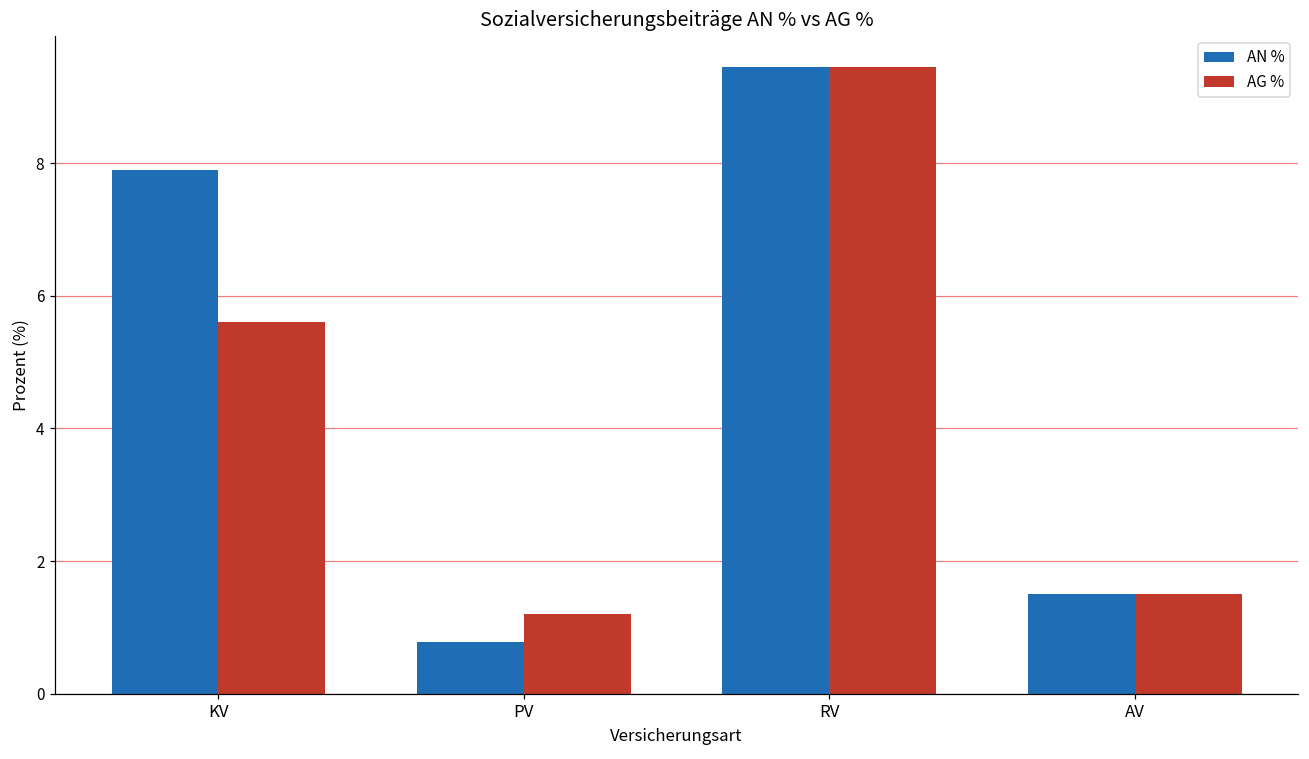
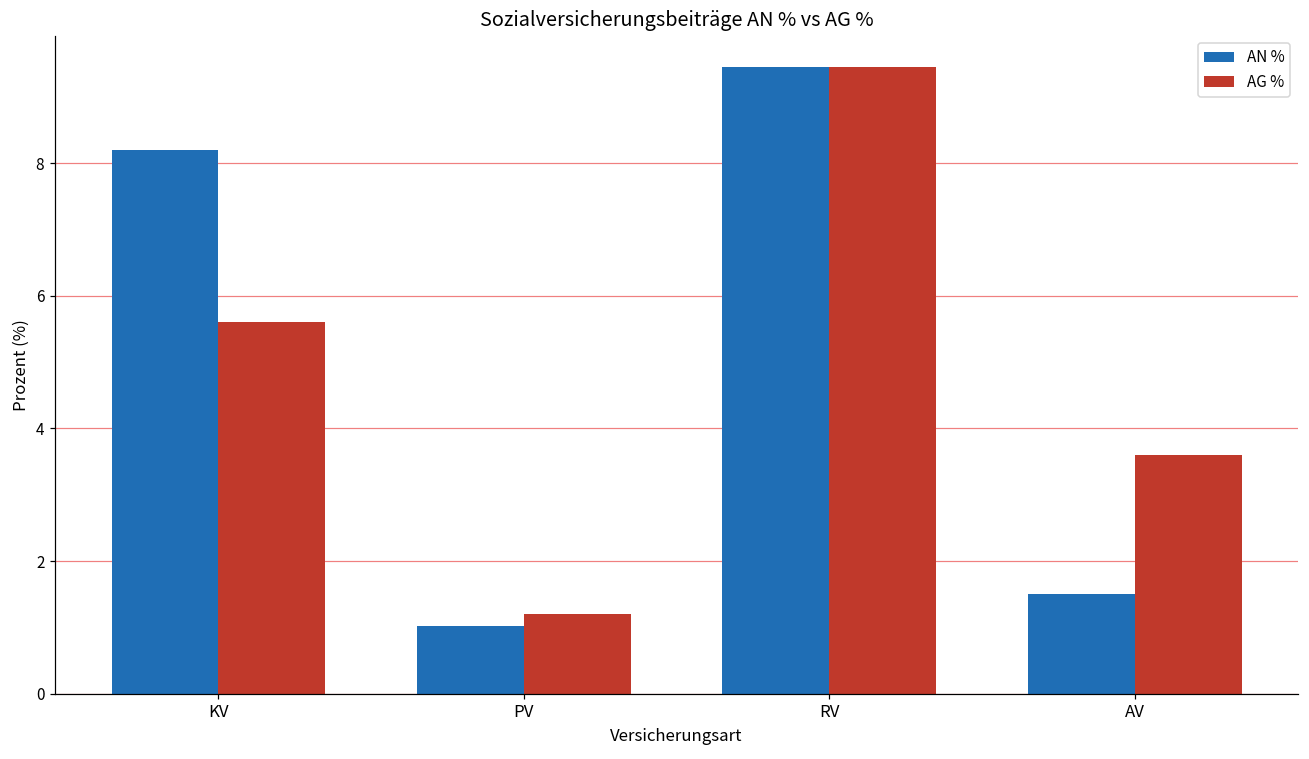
AN %, KV: 7.9 -> 8.2
AN %, PV: 0.8 -> 1.0
AG %, AV: 1.5 -> 3.6
